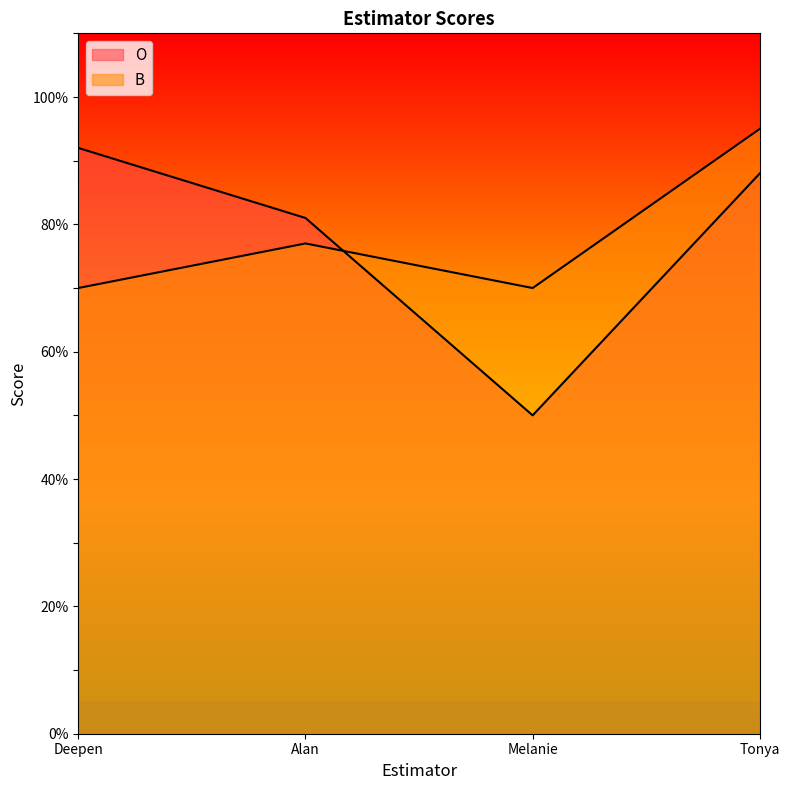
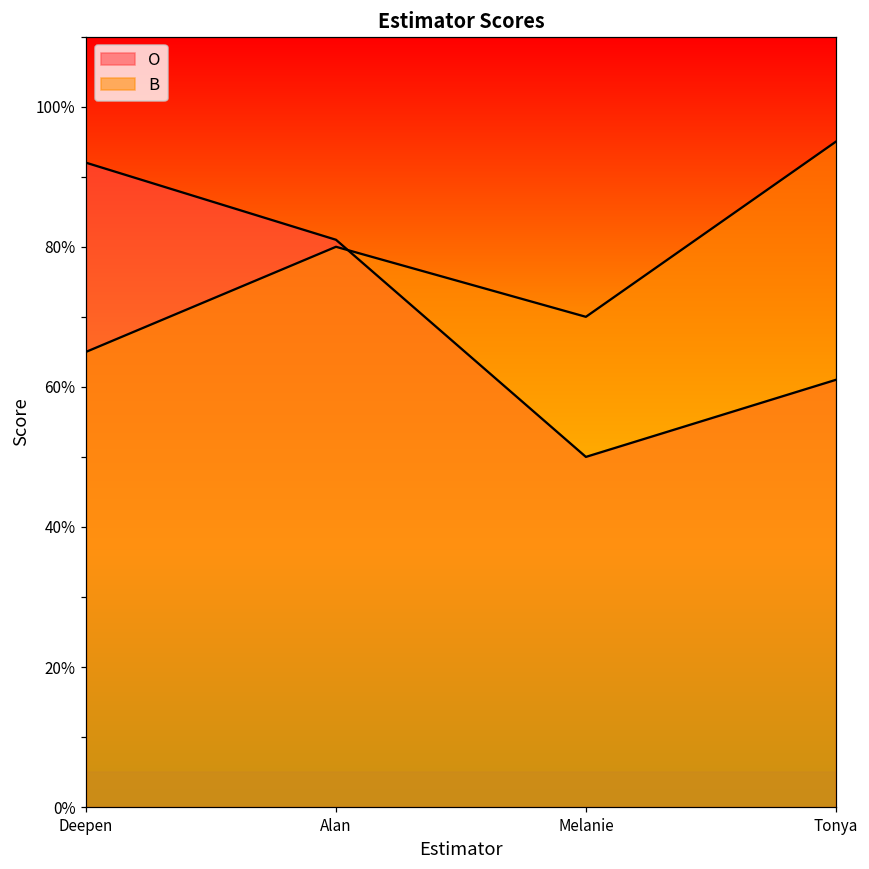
B, Deepen: 70% -> 65%
B, Alan: 77% -> 80%
O, Tonya: 88% -> 61%
